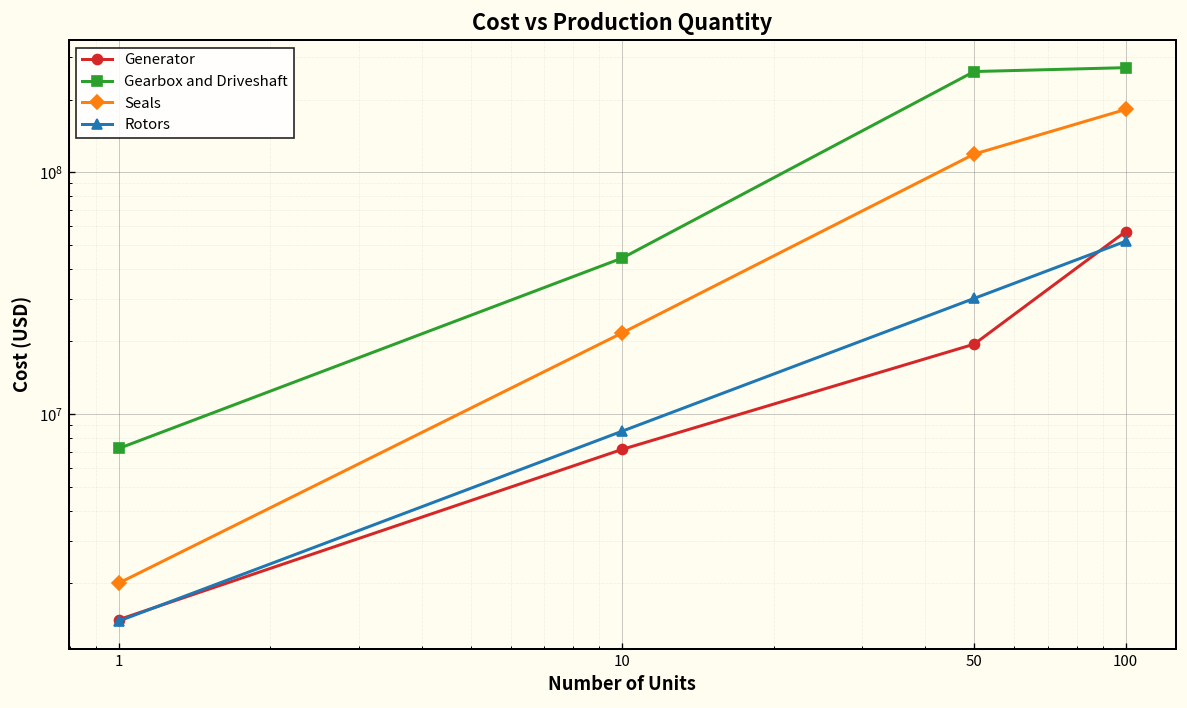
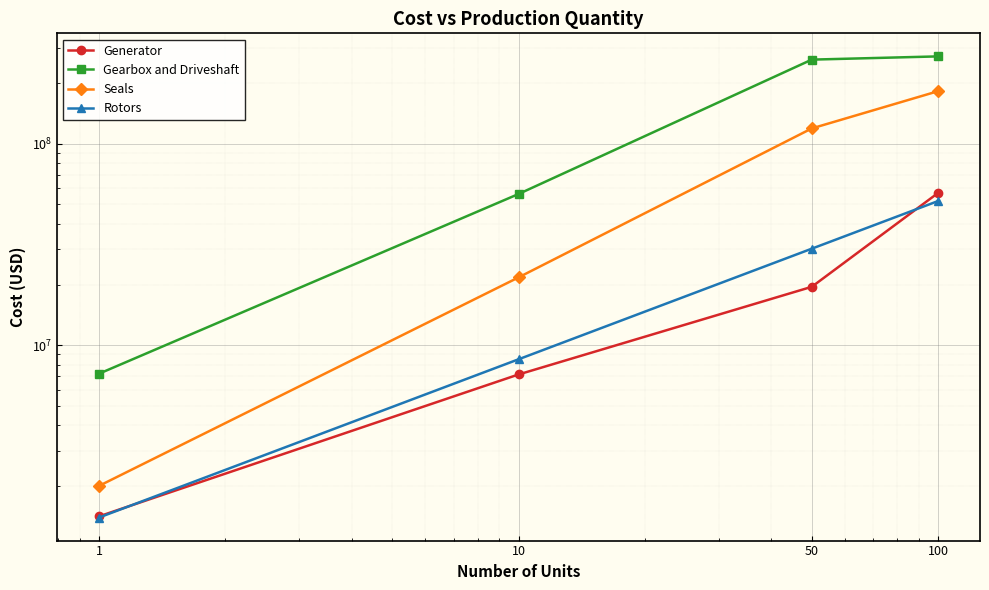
Gearbox and Driveshaft, 10: 44000000 -> 56000000
